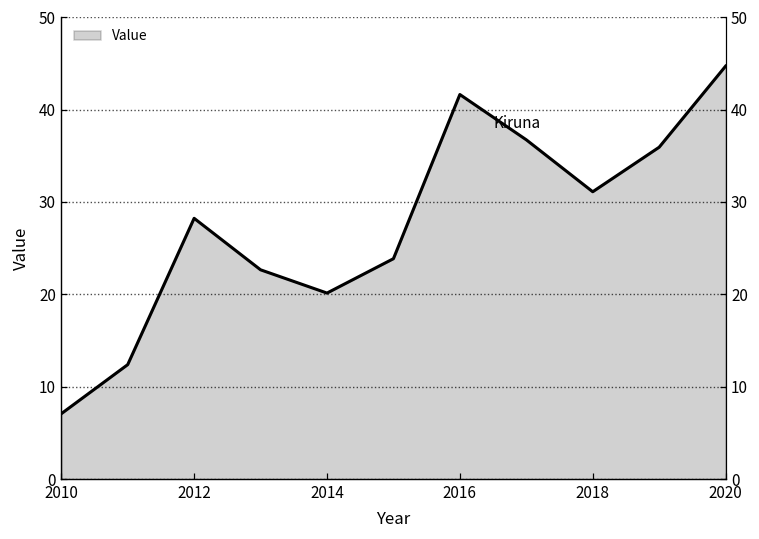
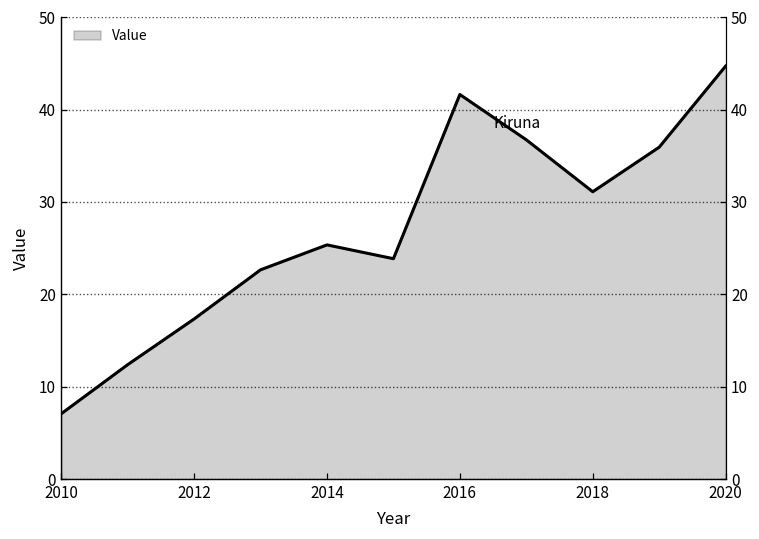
2012: 28 -> 17
2014: 20 -> 25
